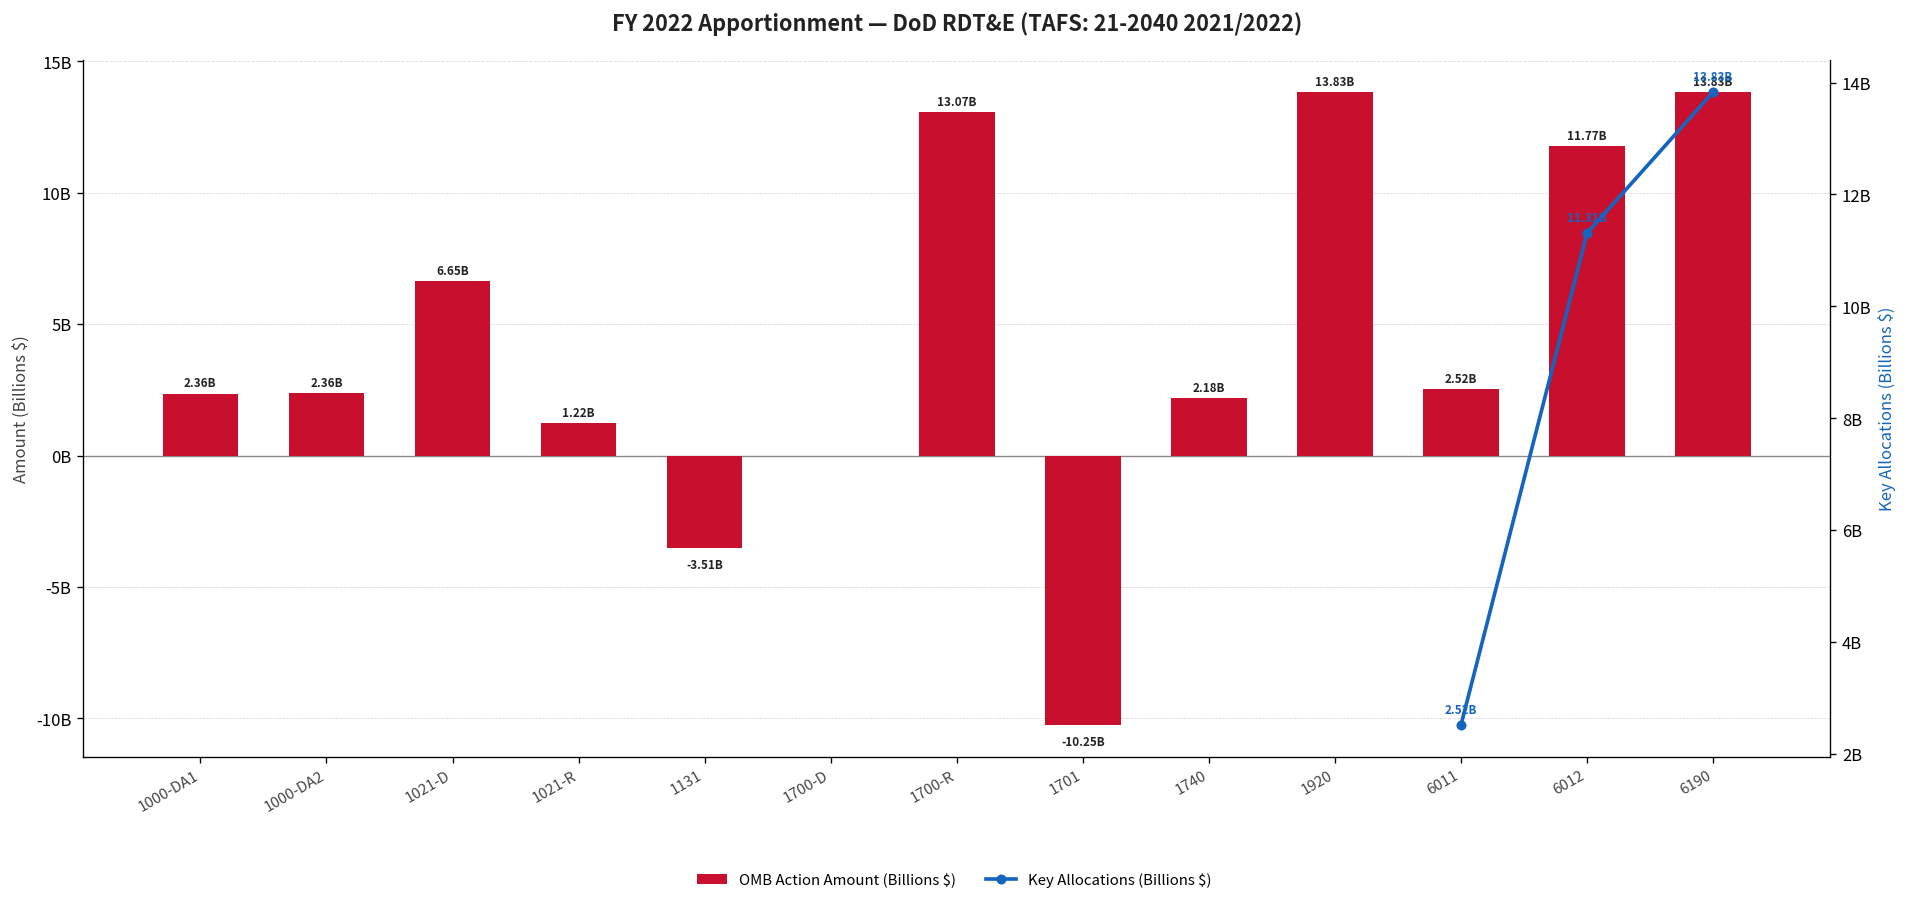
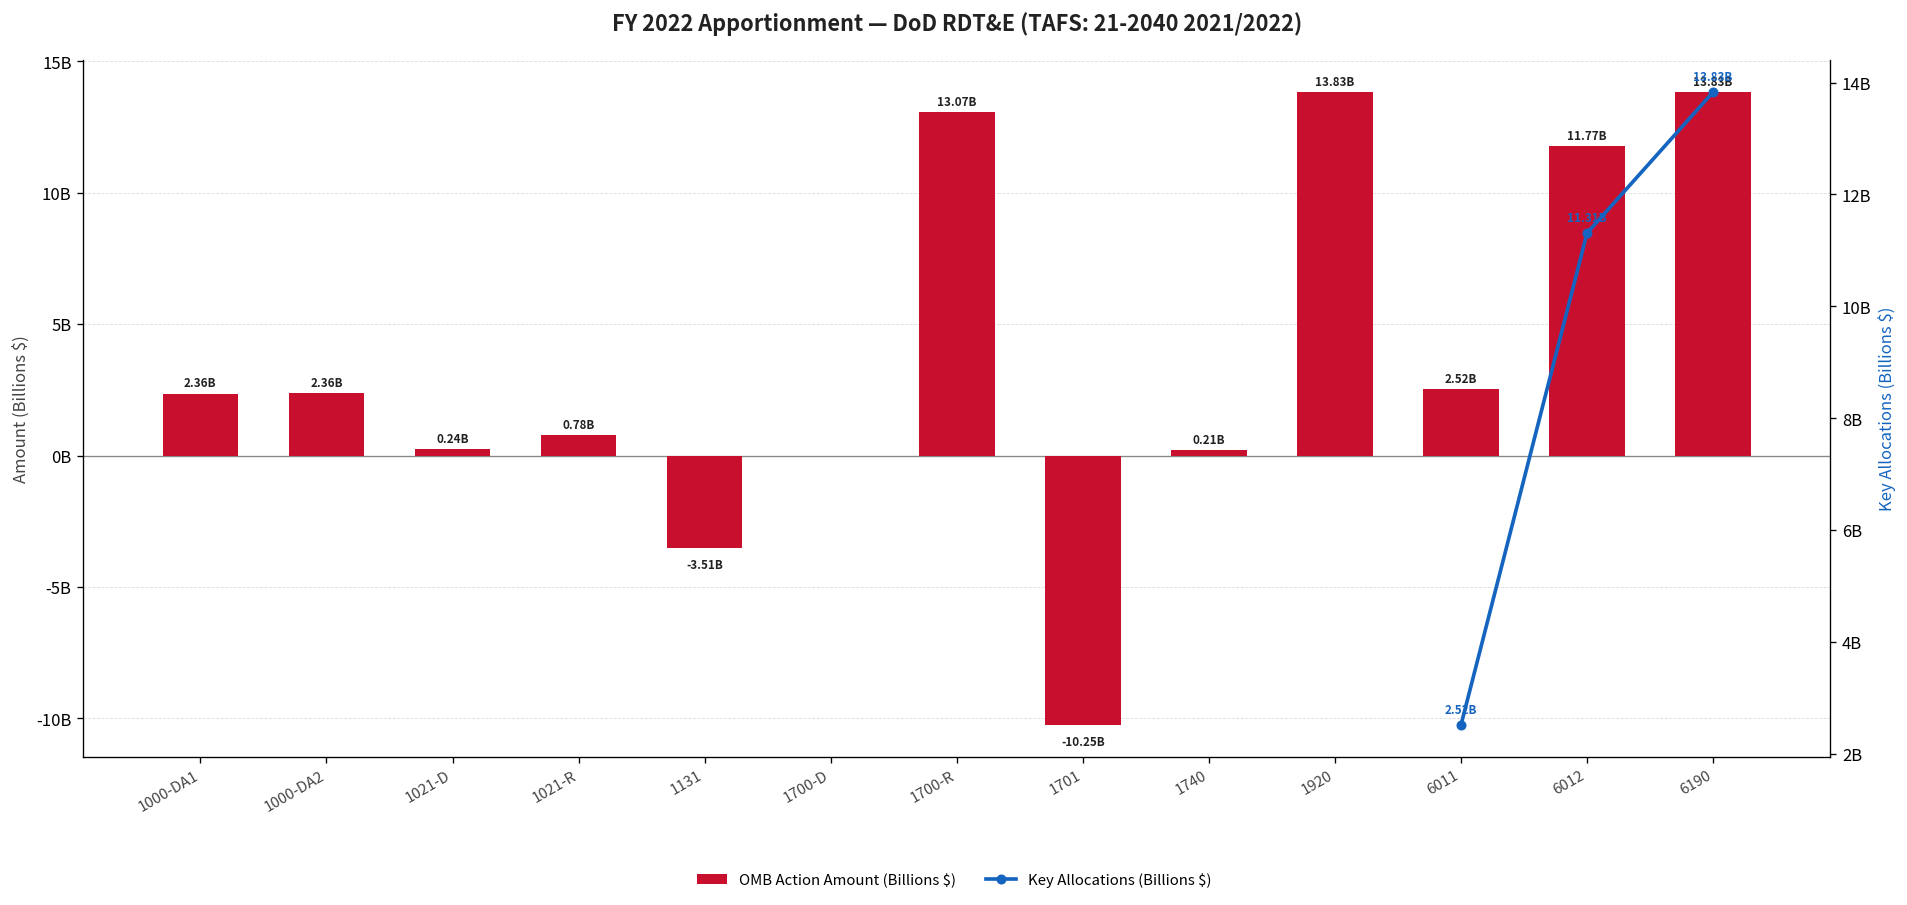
OMB Action Amount (Billions $), 1021-D: 6.65B -> 0.24B
OMB Action Amount (Billions $), 1021-R: 1.22B -> 0.78B
OMB Action Amount (Billions $), 1740: 2.18B -> 0.21B
